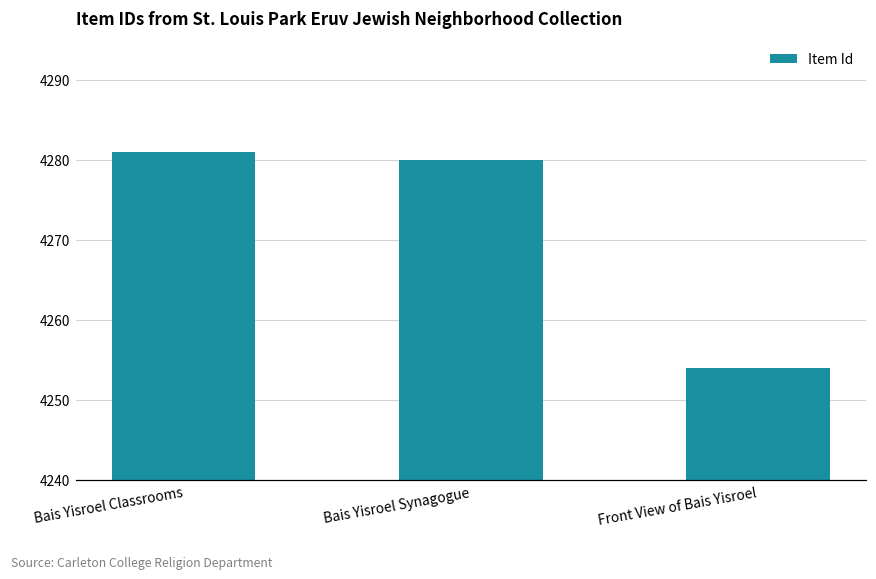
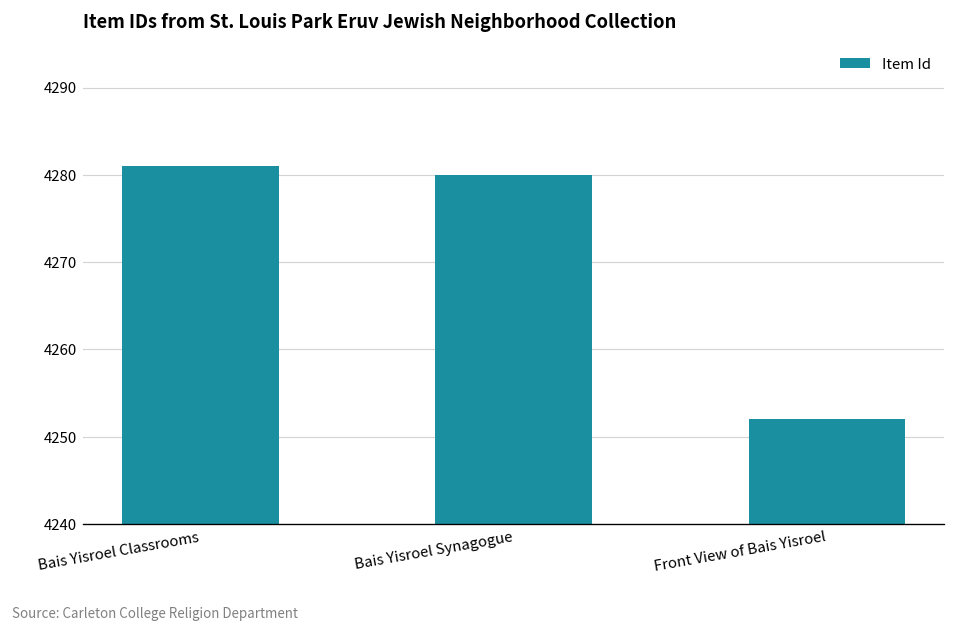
Front View of Bais Yisroel: 4254 -> 4252
